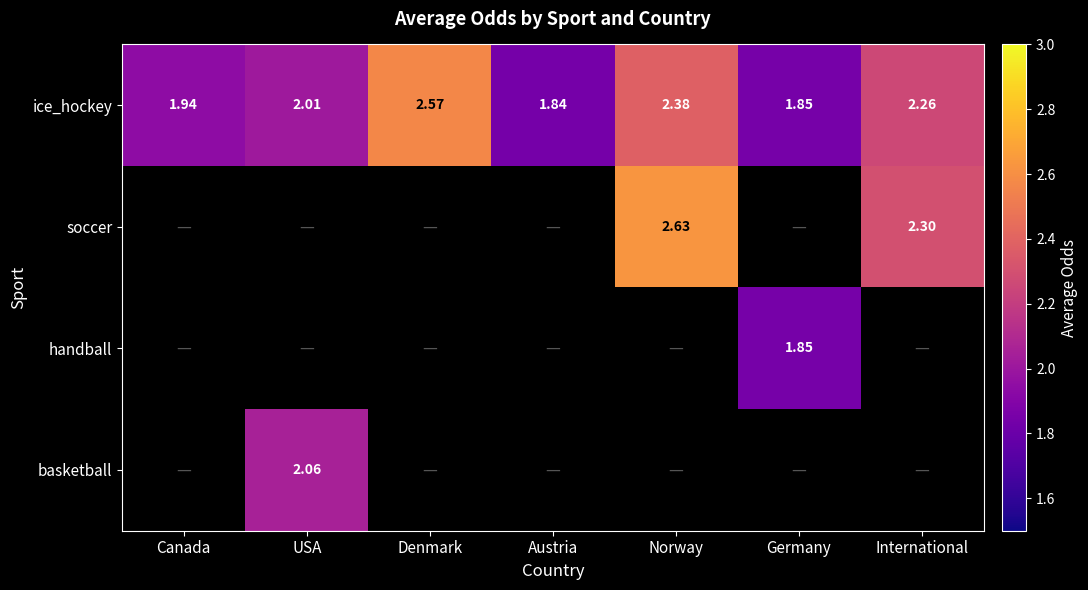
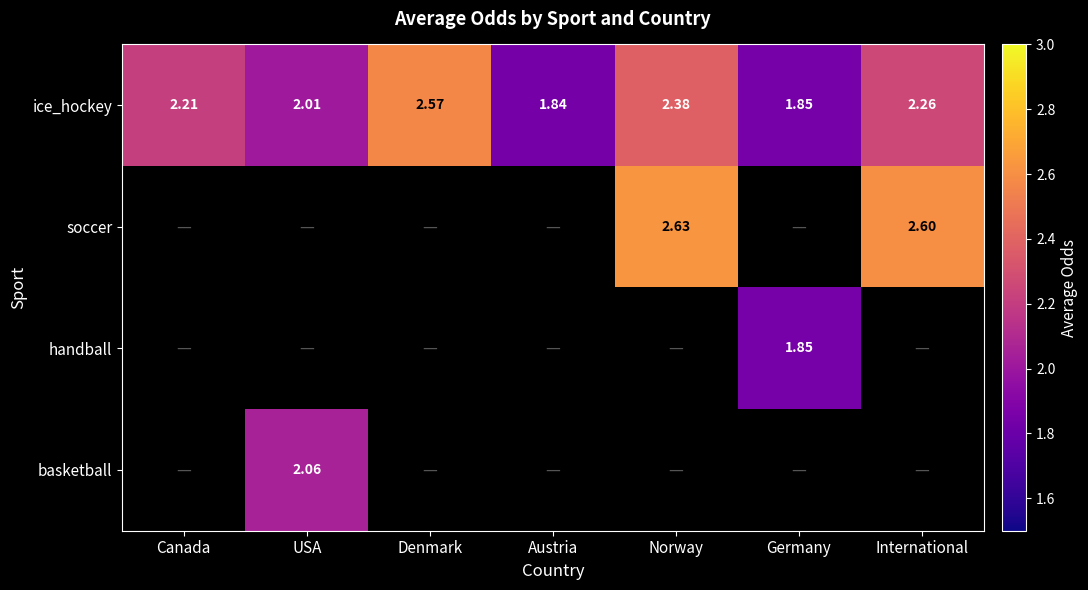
ice_hockey, Canada: 1.94 -> 2.21
soccer, International: 2.30 -> 2.60
